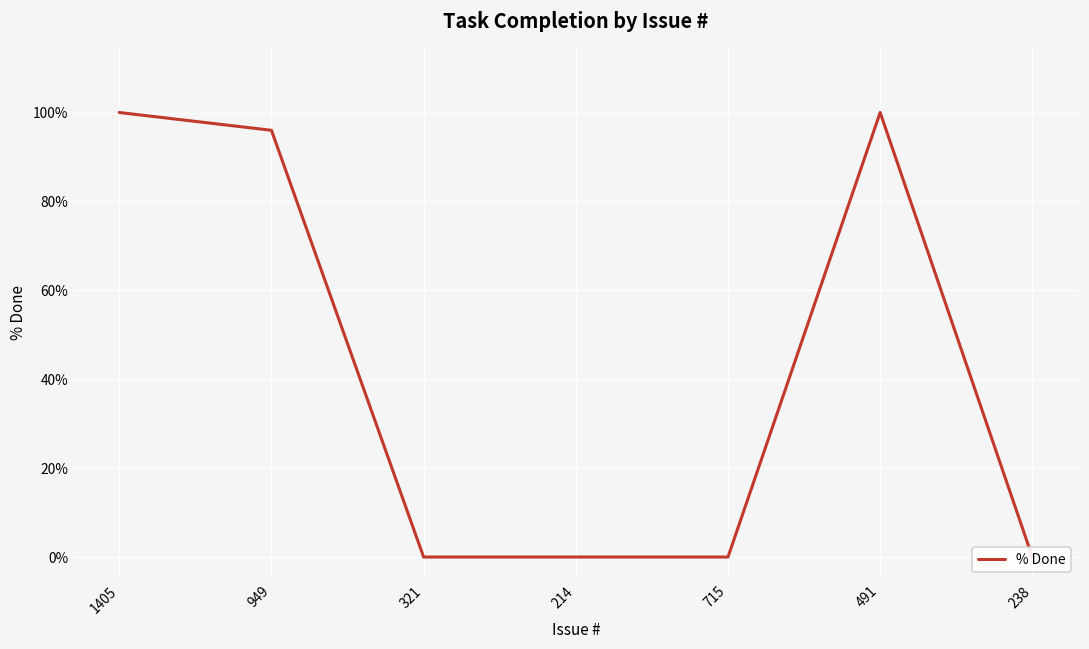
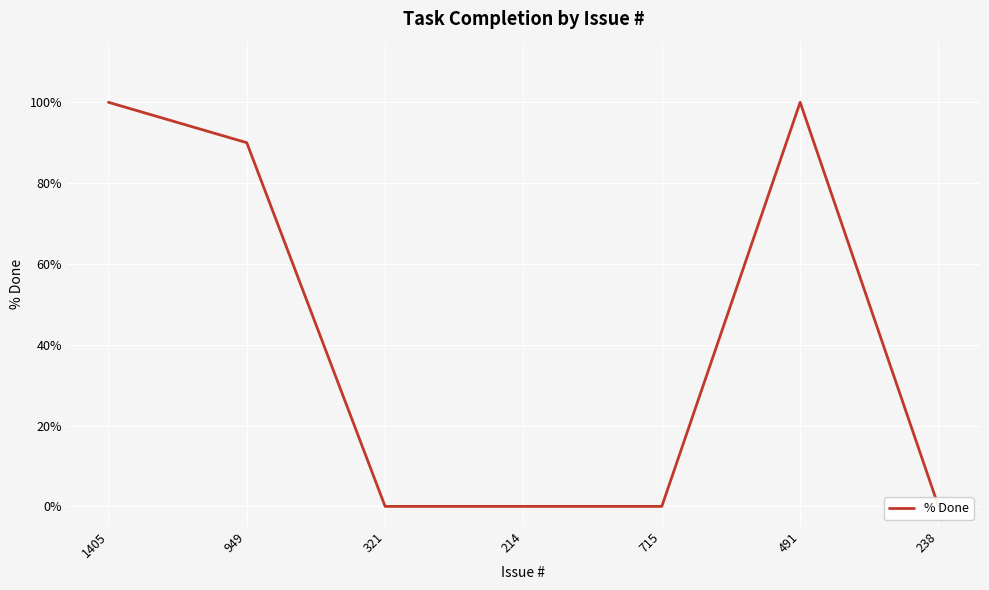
949: 96% -> 90%
